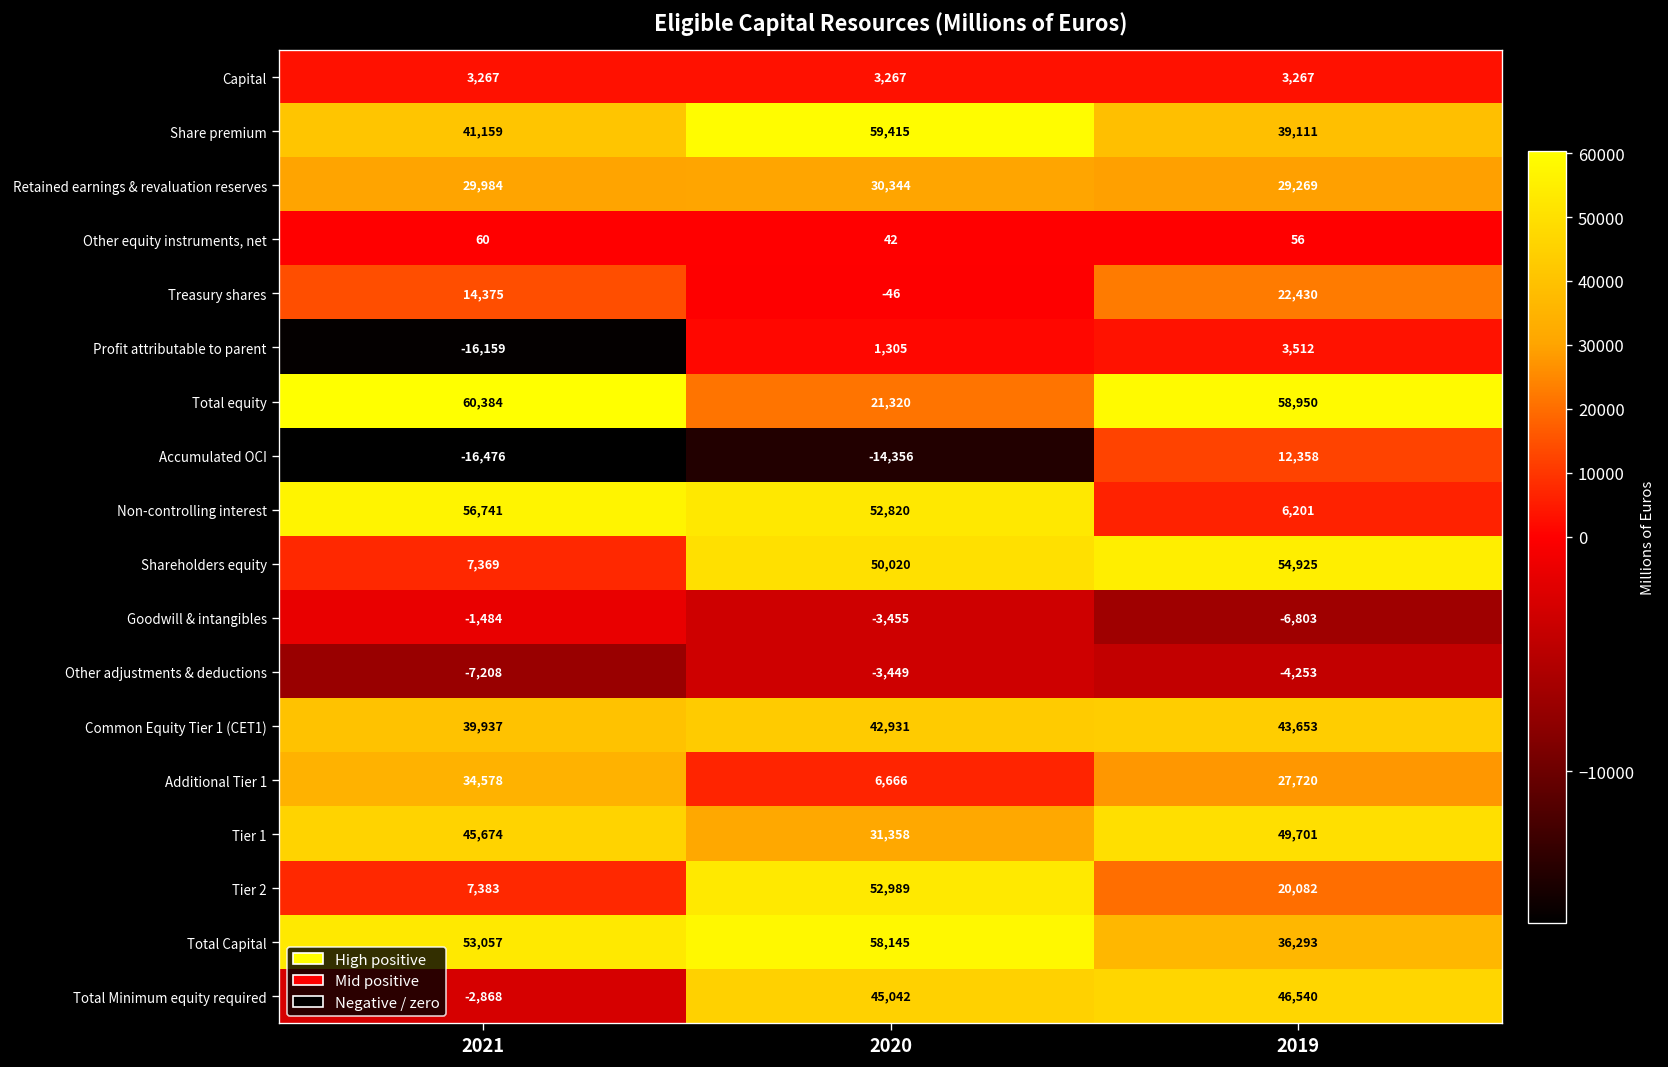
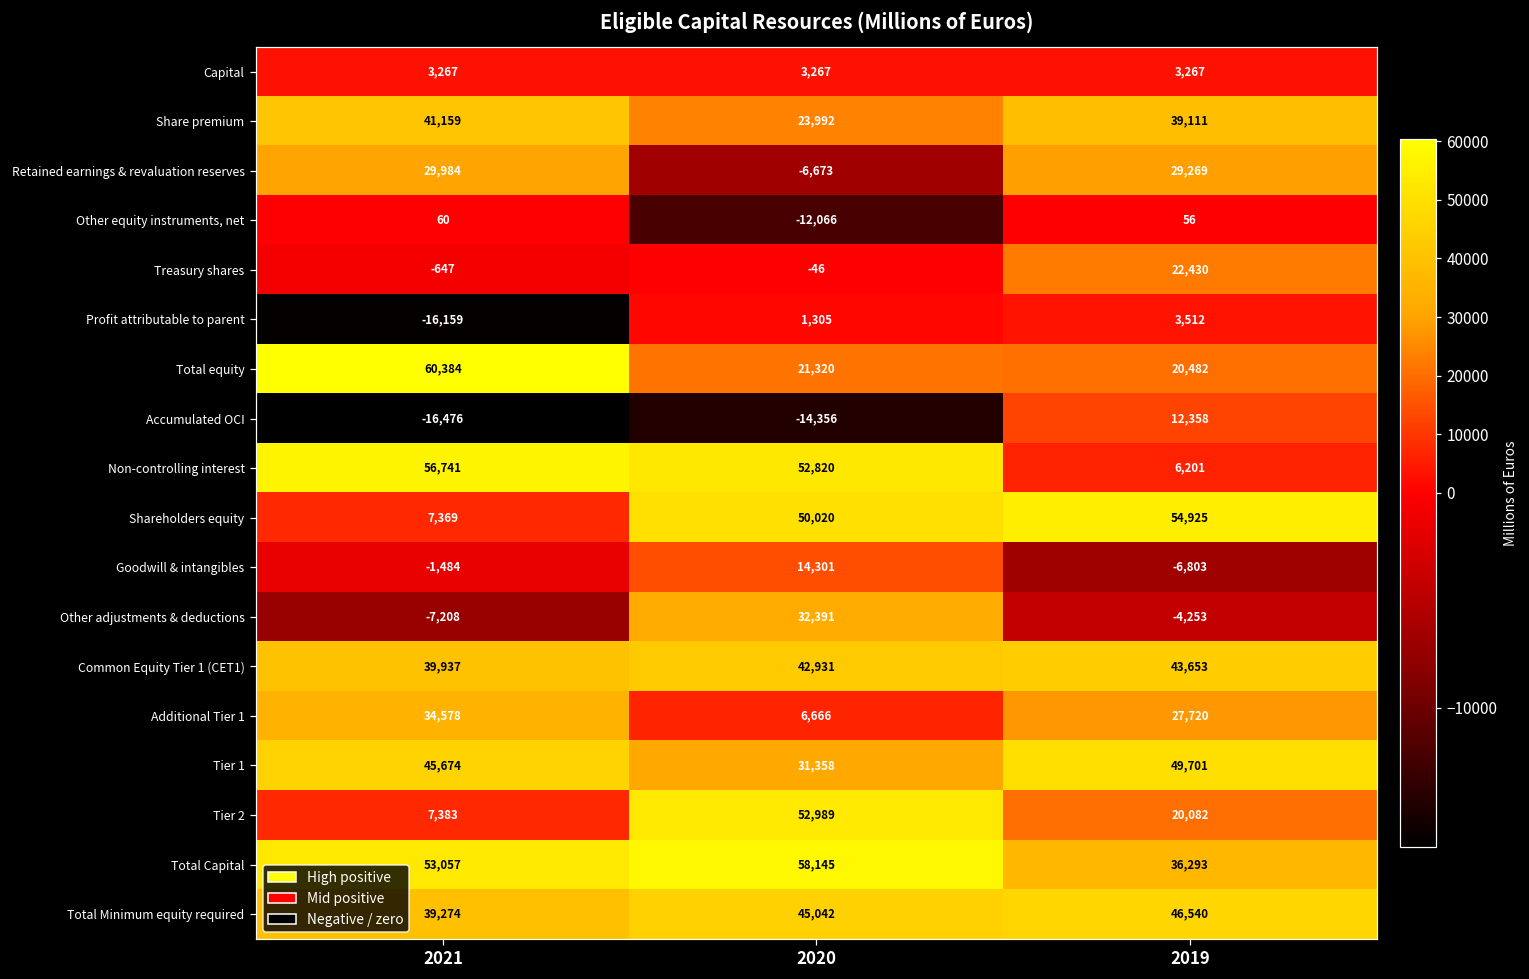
Share premium, 2020: 59,415 -> 23,992
Retained earnings & revaluation reserves, 2020: 30,344 -> -6,673
Other equity instruments, net, 2020: 42 -> -12,066
Treasury shares, 2021: 14,375 -> -647
Total equity, 2019: 58,950 -> 20,482
Goodwill & intangibles, 2020: -3,455 -> 14,301
Other adjustments & deductions, 2020: -3,449 -> 32,391
Total Minimum equity required, 2021: -2,868 -> 39,274
